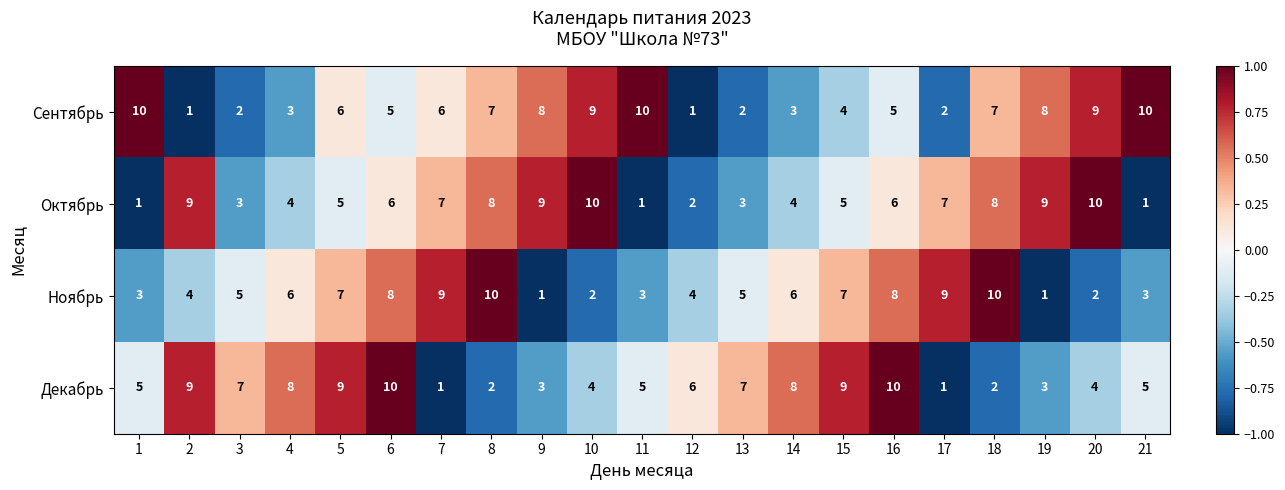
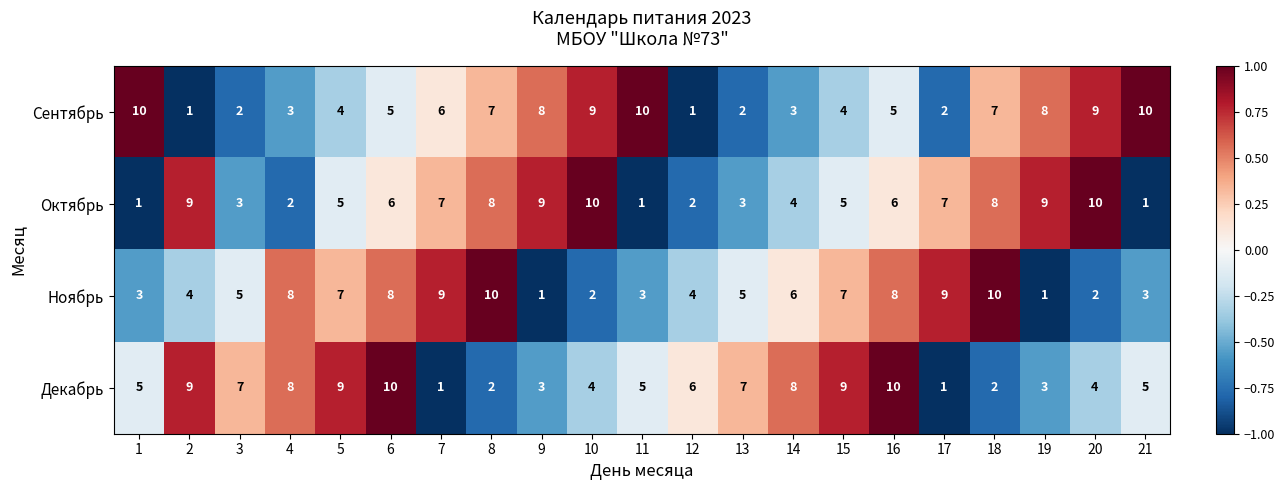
Сентябрь, 5: 6 -> 4
Октябрь, 4: 4 -> 2
Ноябрь, 4: 6 -> 8
